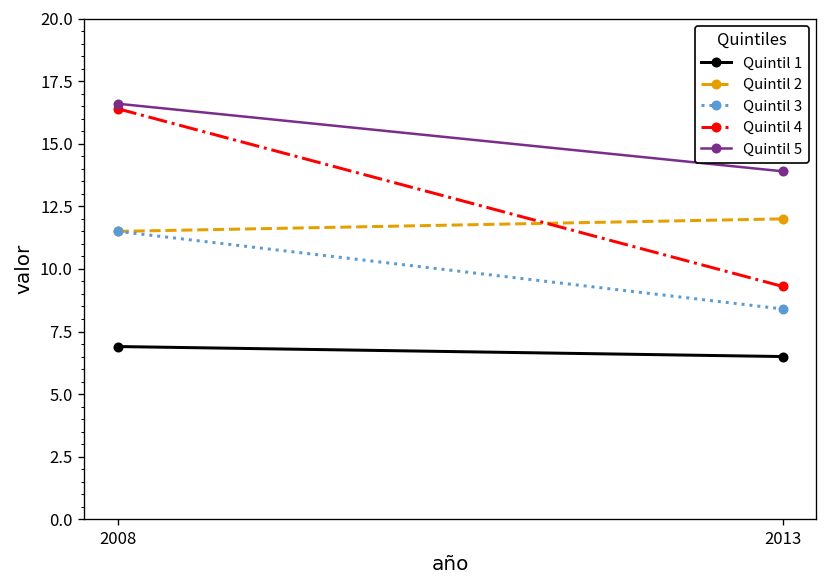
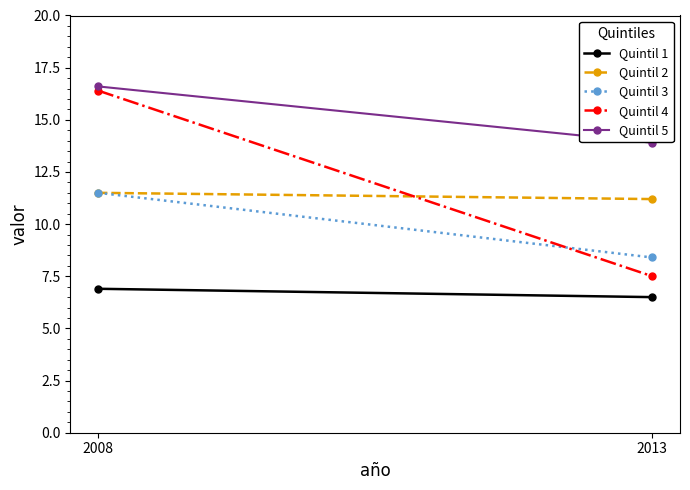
Quintil 2, 2013: 12.0 -> 11.2
Quintil 4, 2013: 9.3 -> 7.5
